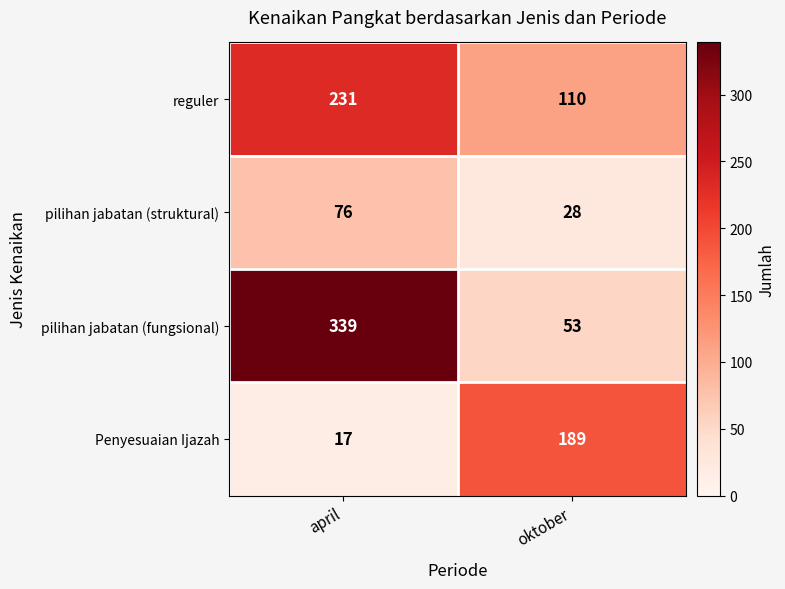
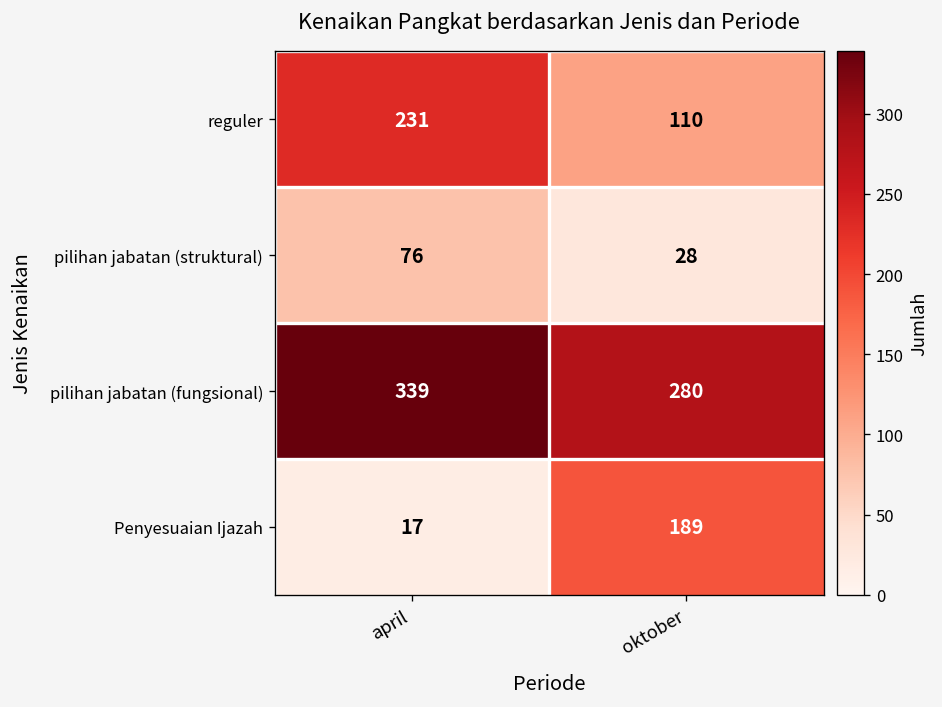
pilihan jabatan (fungsional), oktober: 53 -> 280
